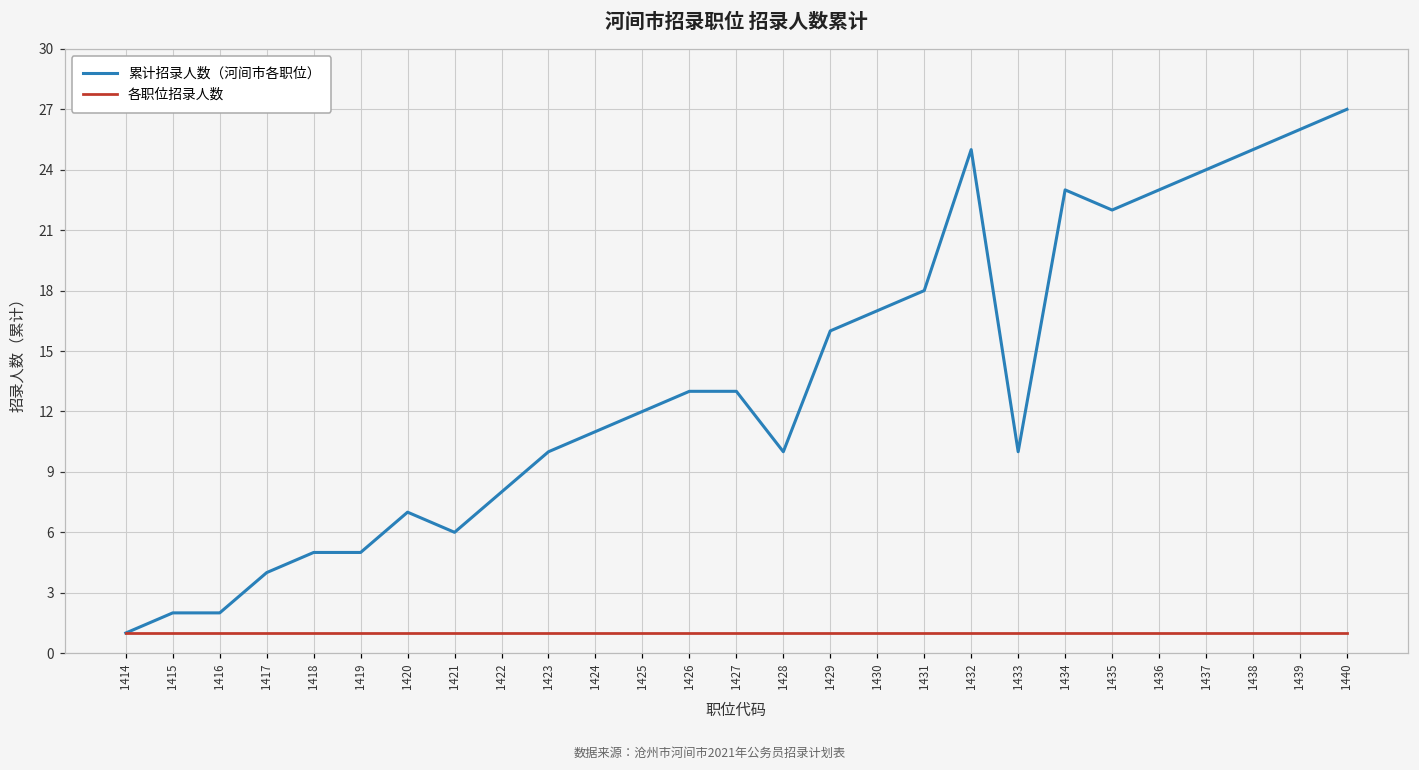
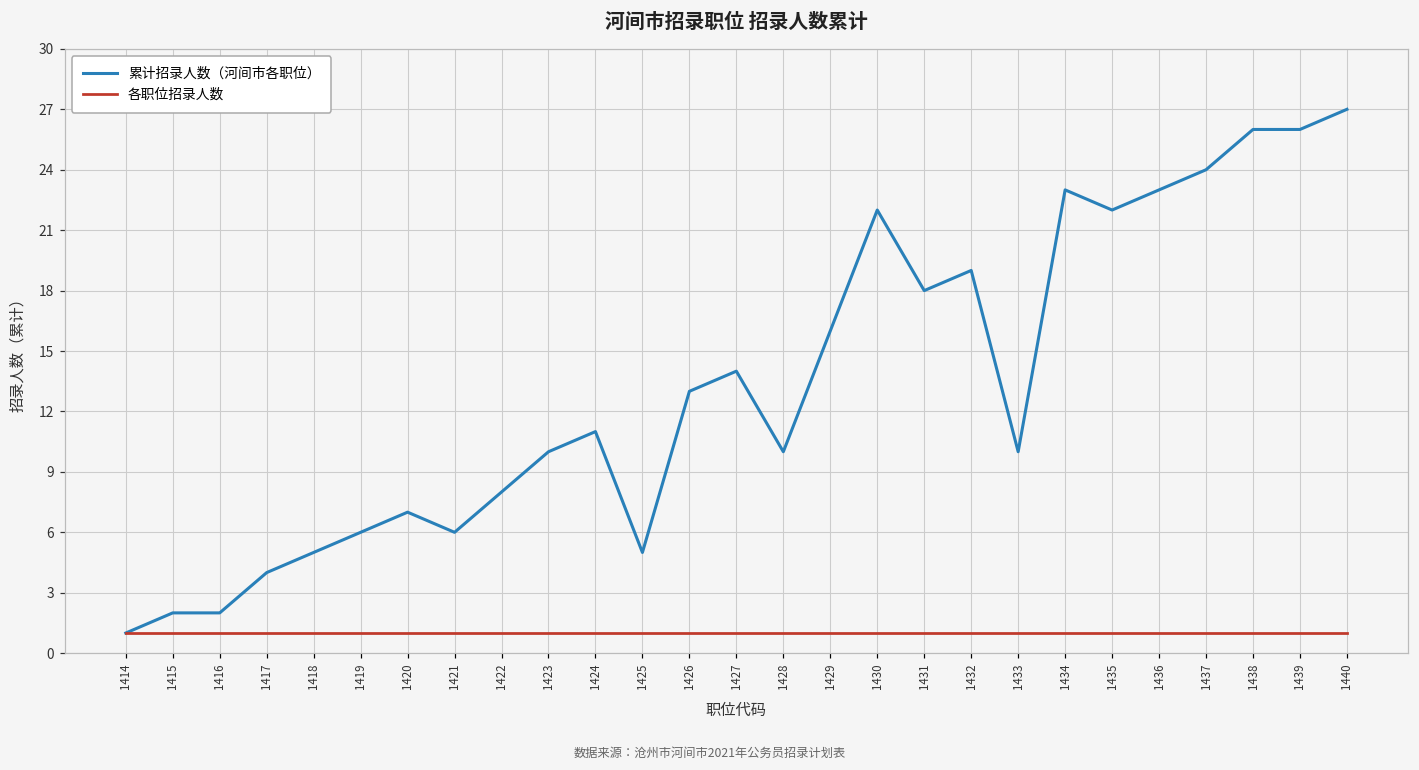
累计招录人数（河间市各职位）, 1419: 5 -> 6
累计招录人数（河间市各职位）, 1425: 12 -> 5
累计招录人数（河间市各职位）, 1427: 13 -> 14
累计招录人数（河间市各职位）, 1430: 17 -> 22
累计招录人数（河间市各职位）, 1432: 25 -> 19
累计招录人数（河间市各职位）, 1438: 25 -> 26
